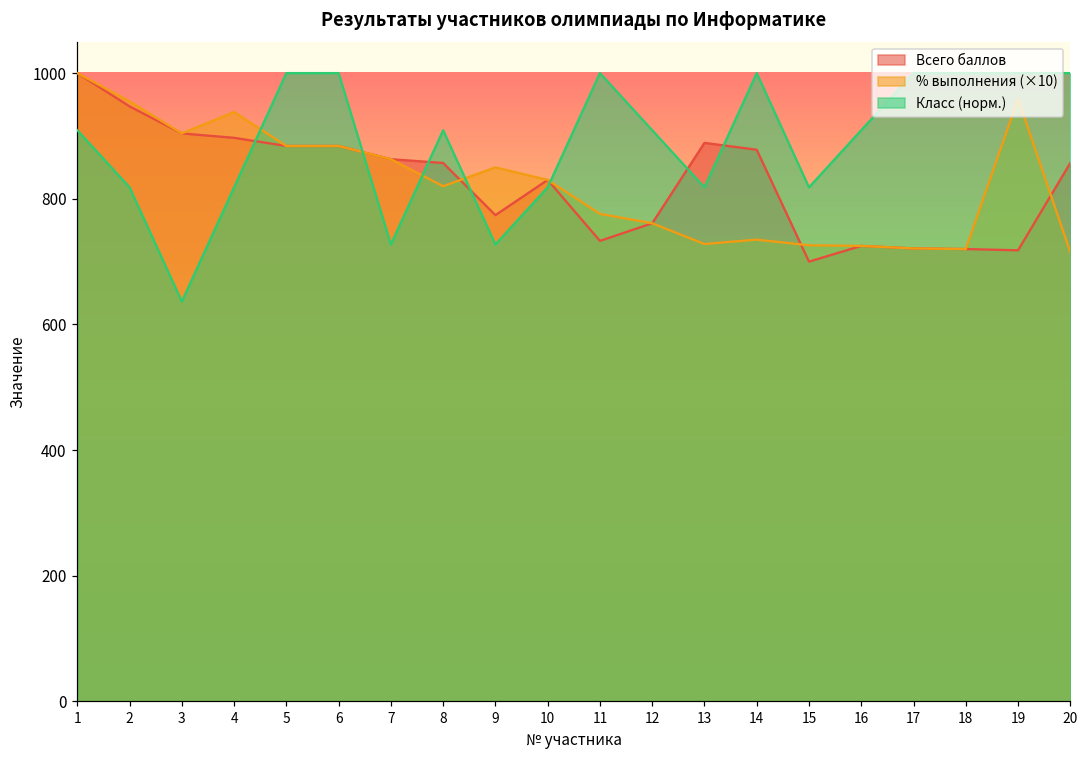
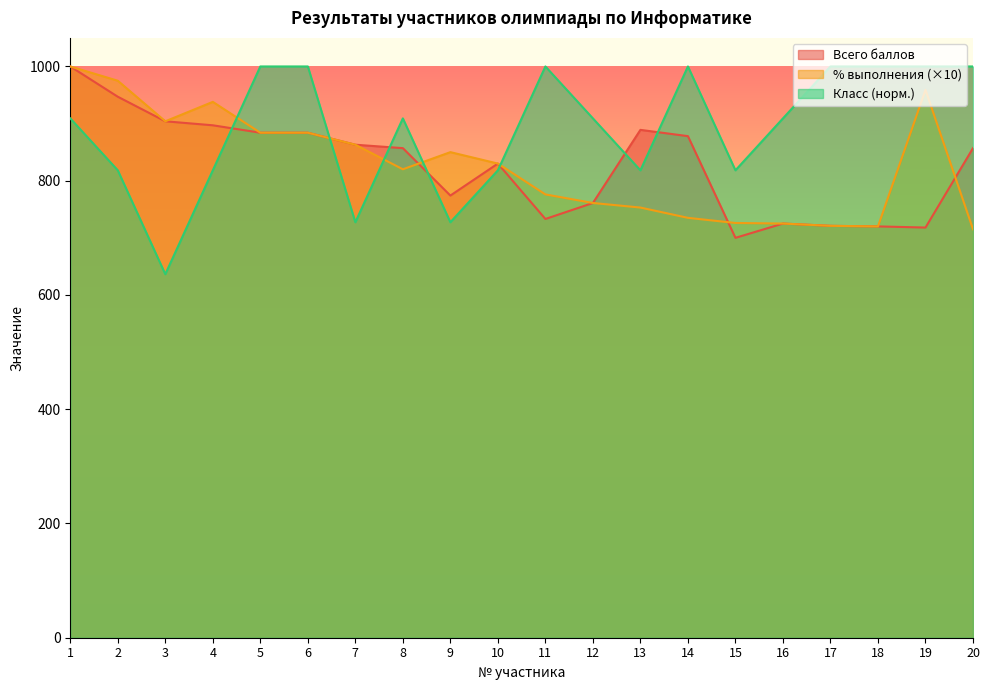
% выполнения (×10), 2: 960 -> 980
% выполнения (×10), 13: 730 -> 750
